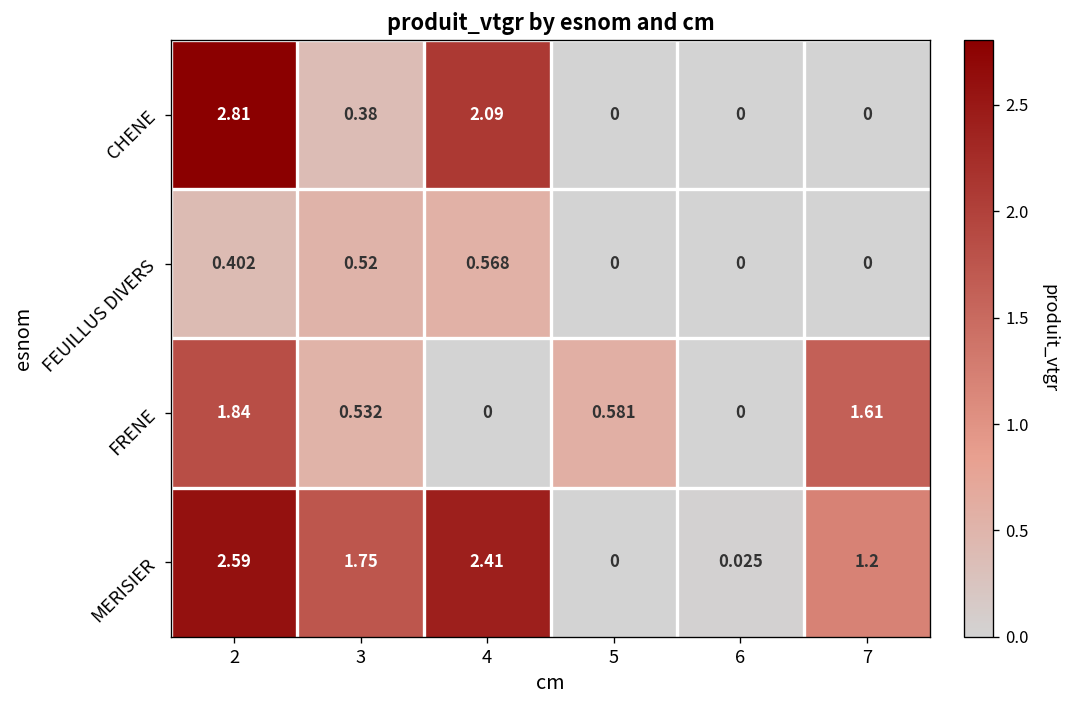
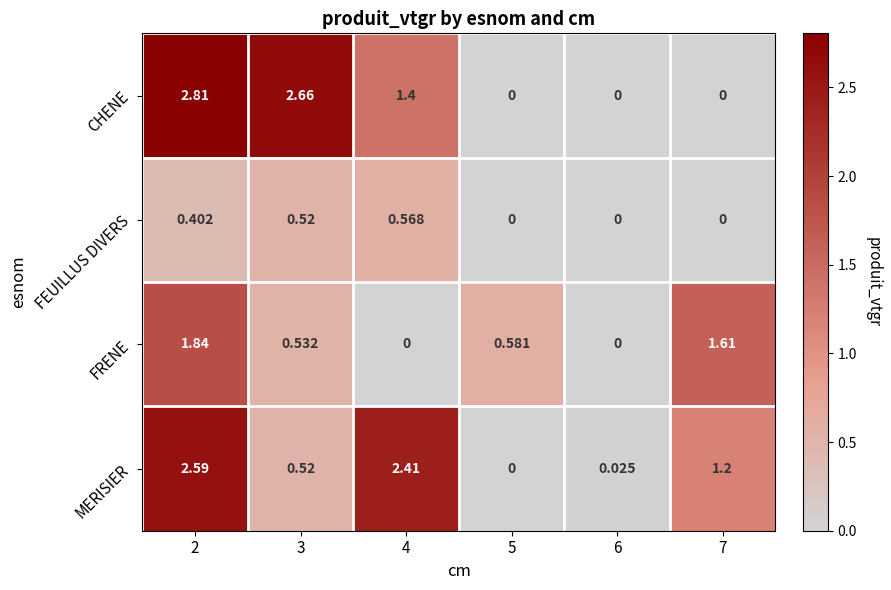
CHENE, 3: 0.38 -> 2.66
CHENE, 4: 2.09 -> 1.4
MERISIER, 3: 1.75 -> 0.52
